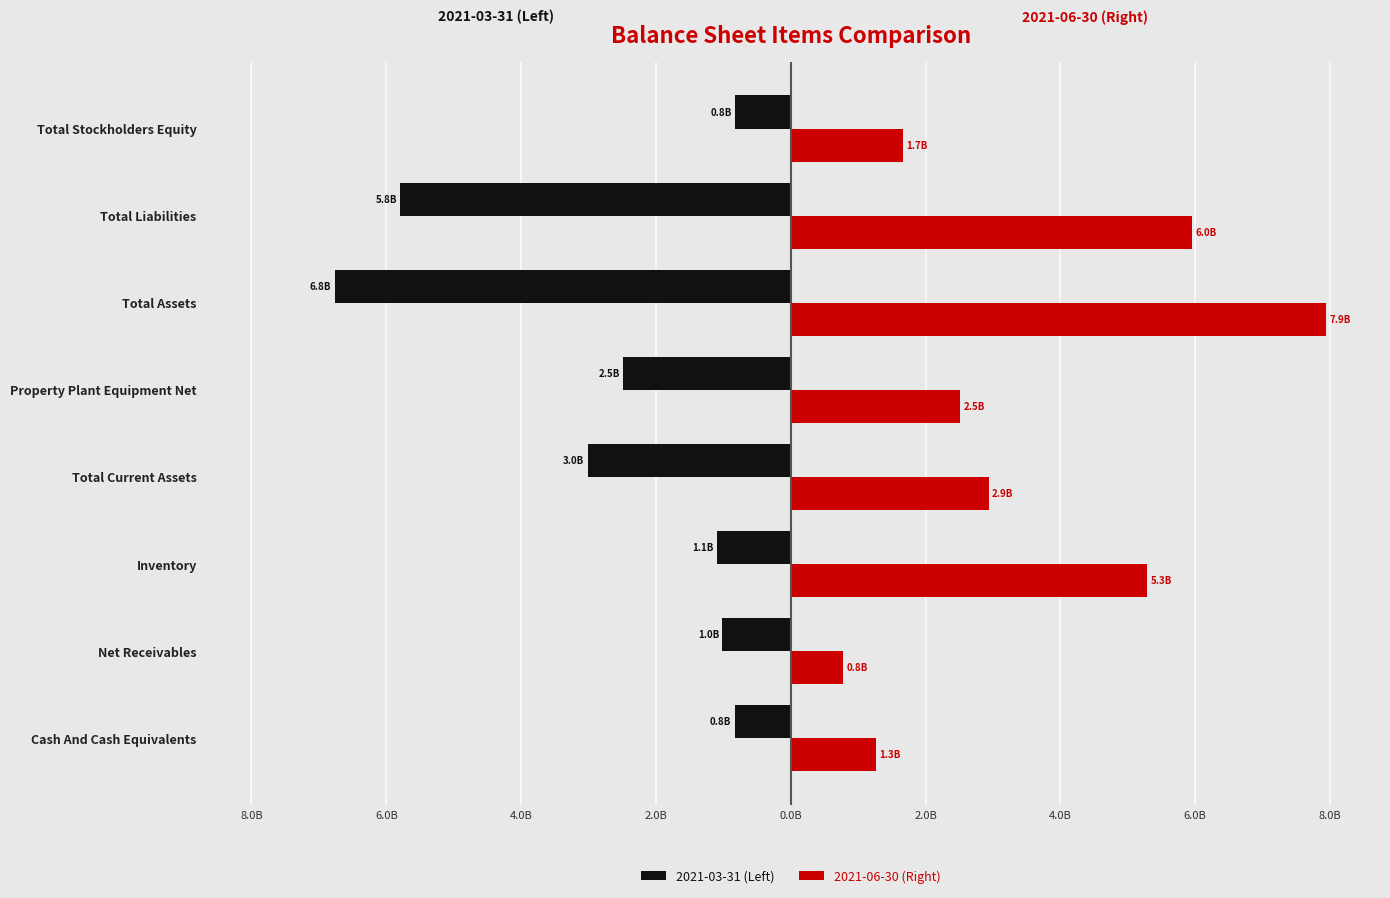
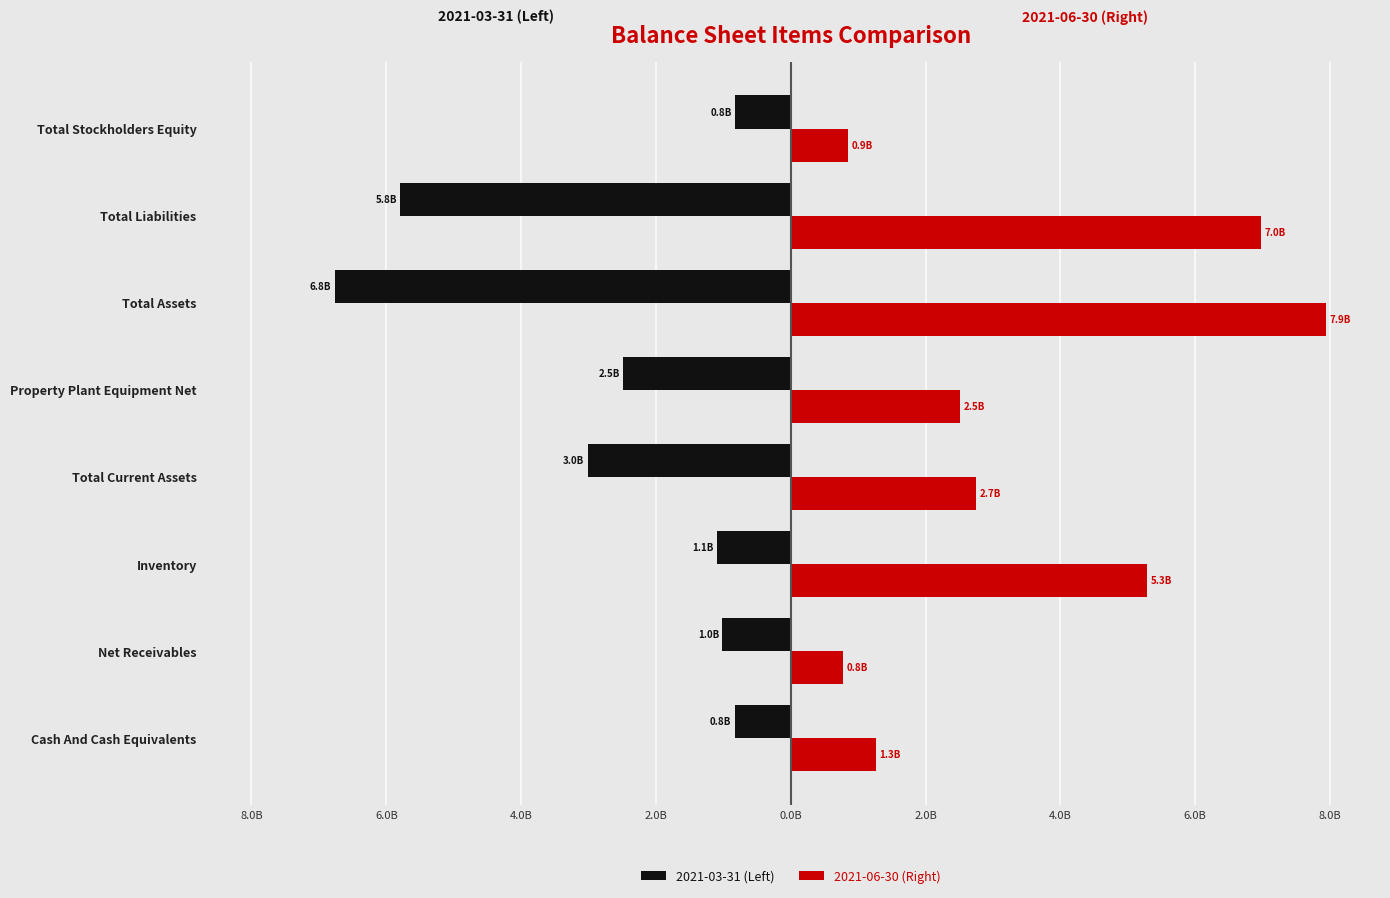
2021-06-30 (Right), Total Stockholders Equity: 1.7B -> 0.9B
2021-06-30 (Right), Total Liabilities: 6.0B -> 7.0B
2021-06-30 (Right), Total Current Assets: 2.9B -> 2.7B
